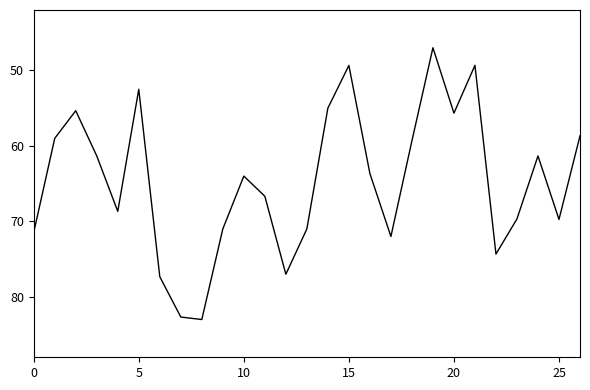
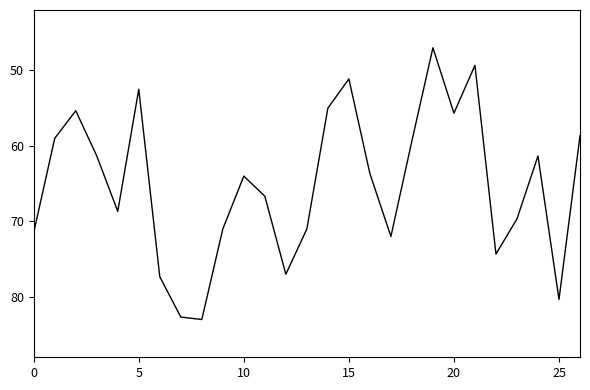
15: 49 -> 51
25: 70 -> 80
